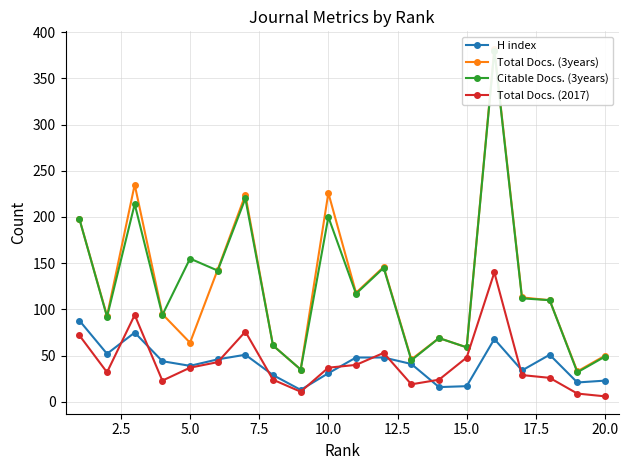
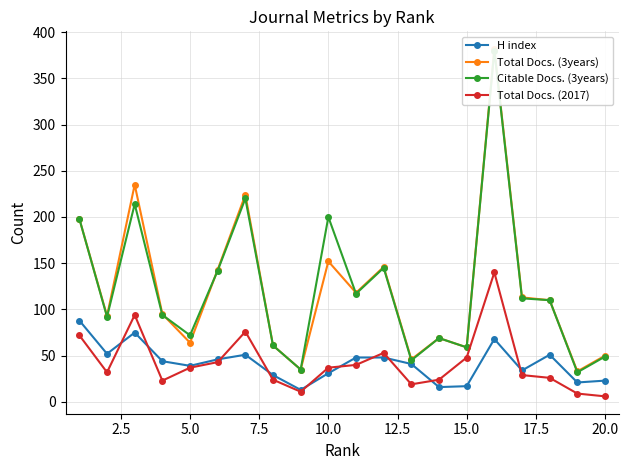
Citable Docs. (3years), 5.0: 160 -> 70
Total Docs. (3years), 10.0: 230 -> 150
